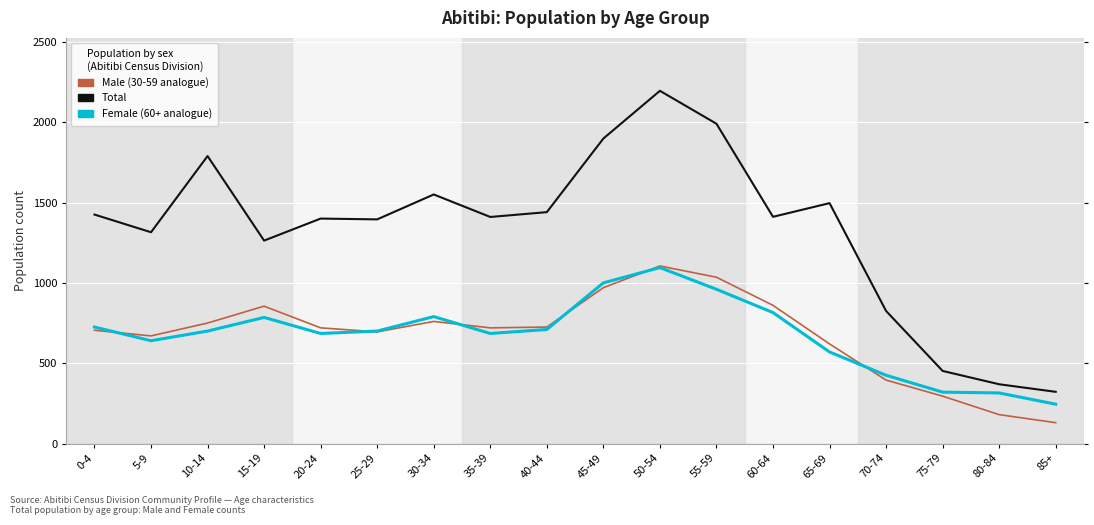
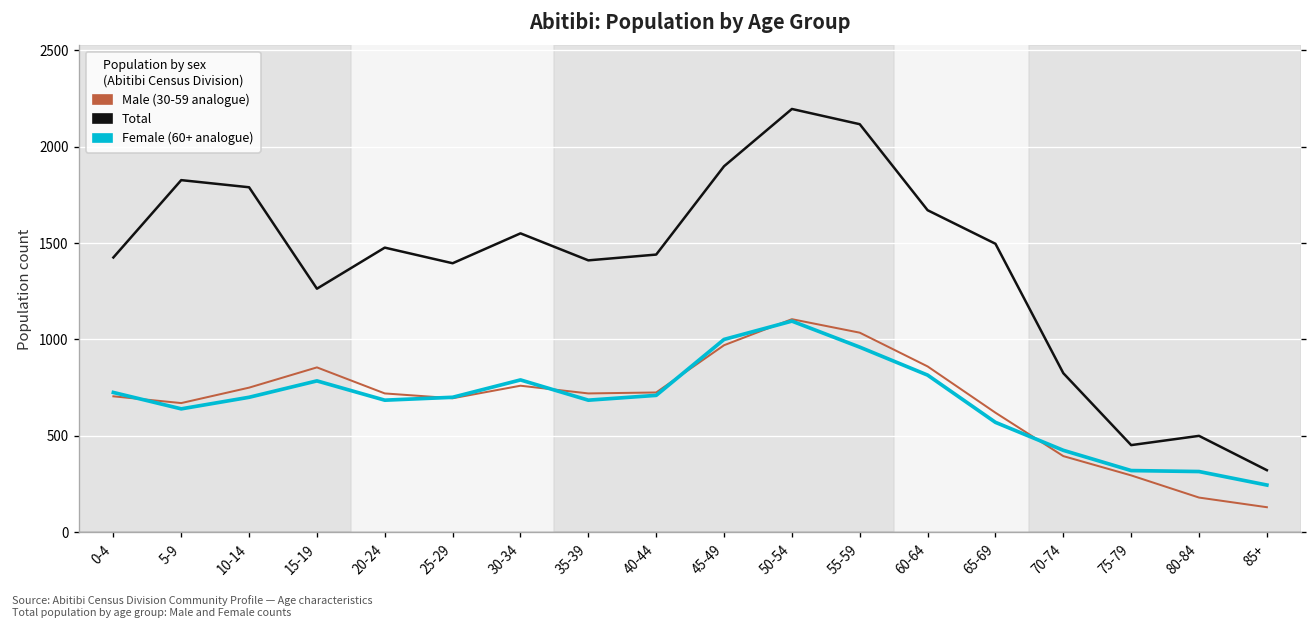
Total, 5-9: 1320 -> 1830
Total, 20-24: 1400 -> 1480
Total, 55-59: 1990 -> 2120
Total, 60-64: 1410 -> 1670
Total, 80-84: 370 -> 500
